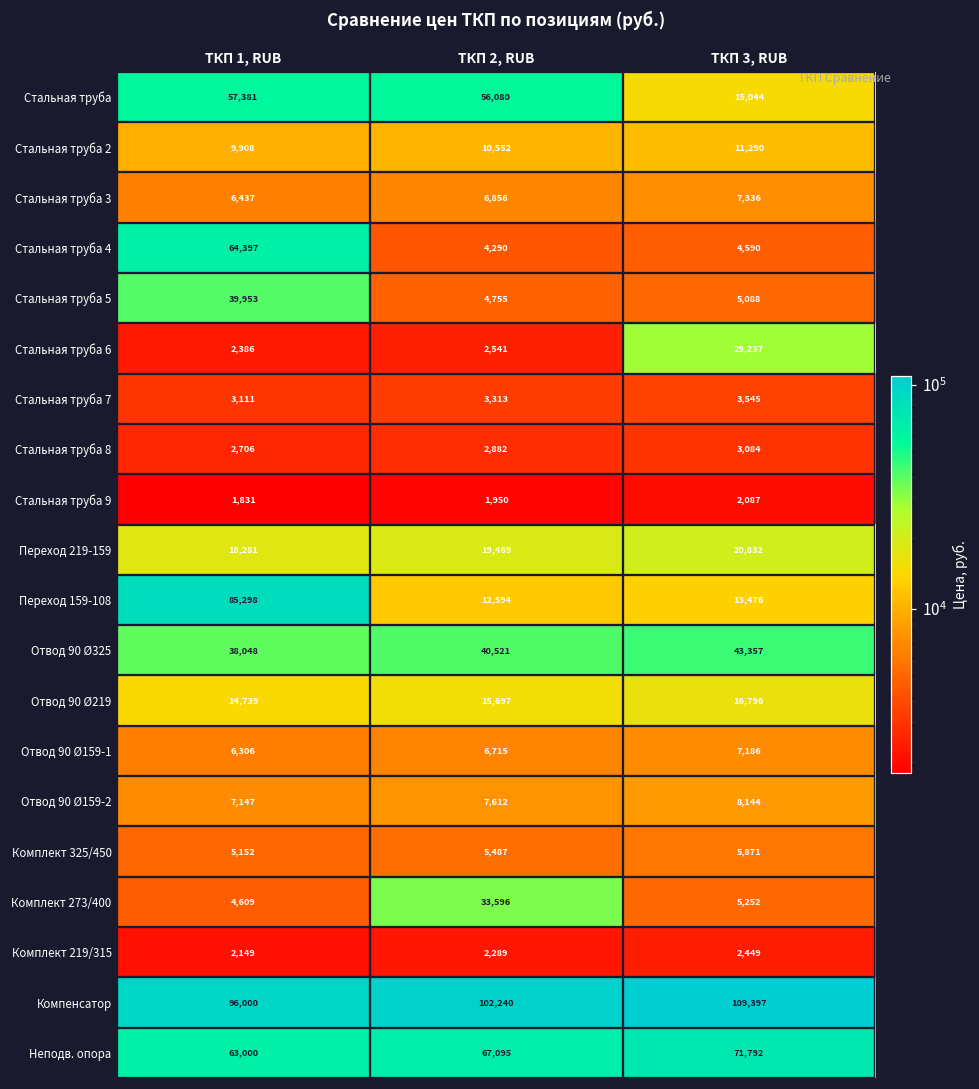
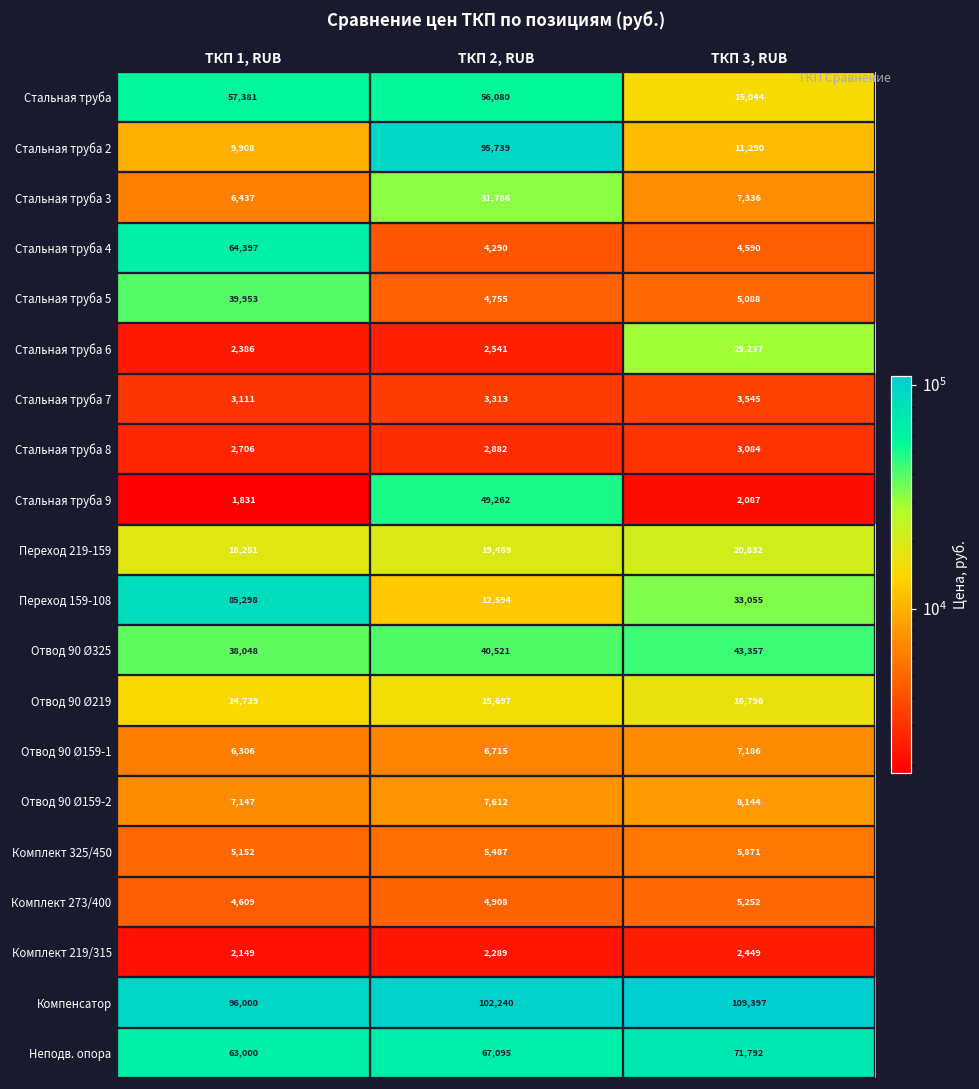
Стальная труба 2, ТКП 2, RUB: 10,552 -> 95,739
Стальная труба 3, ТКП 2, RUB: 6,856 -> 31,786
Стальная труба 9, ТКП 2, RUB: 1,950 -> 49,262
Переход 159-108, ТКП 3, RUB: 13,476 -> 33,055
Комплект 273/400, ТКП 2, RUB: 33,596 -> 4,908
